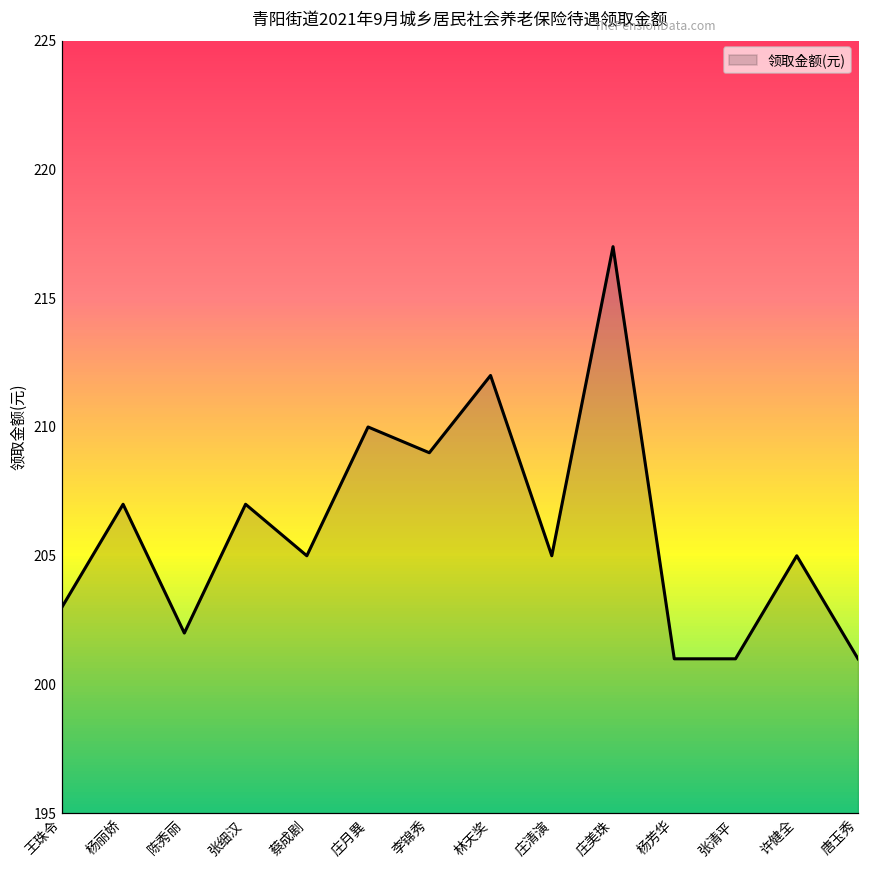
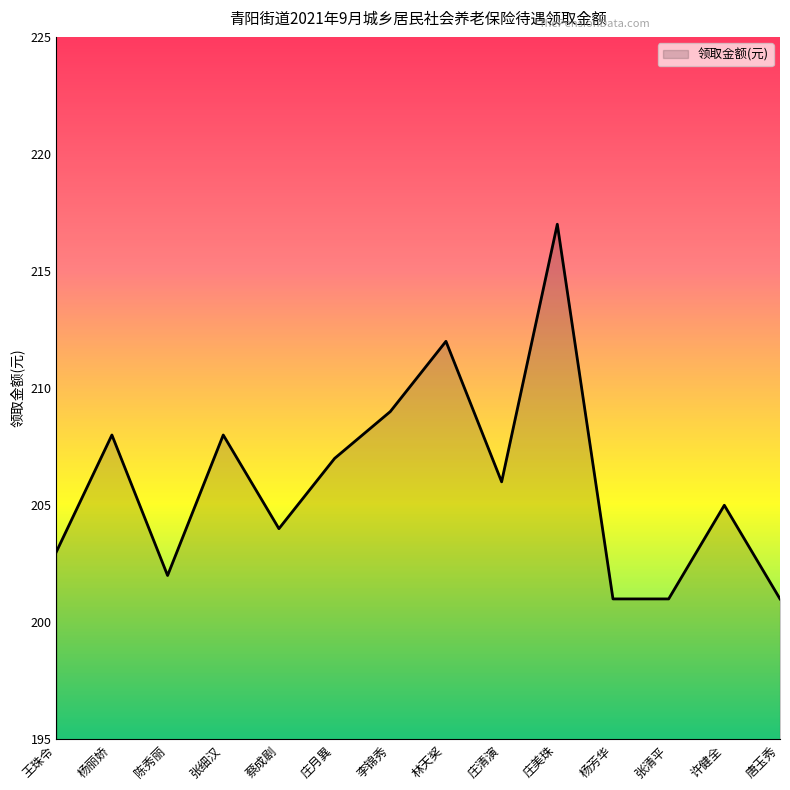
杨丽娇: 207 -> 208
张细汉: 207 -> 208
蔡成剧: 205 -> 204
庄月異: 210 -> 207
庄清演: 205 -> 206
